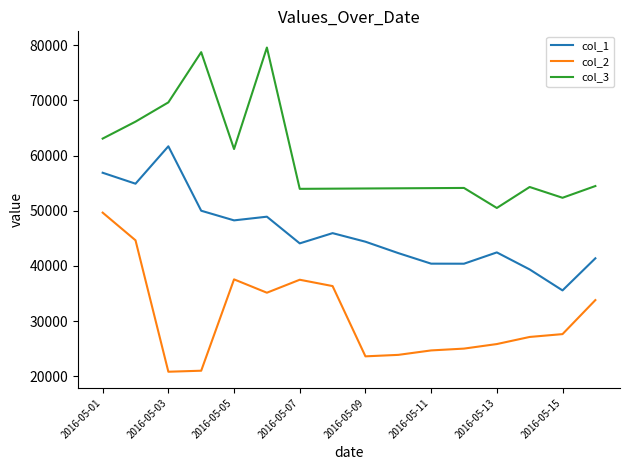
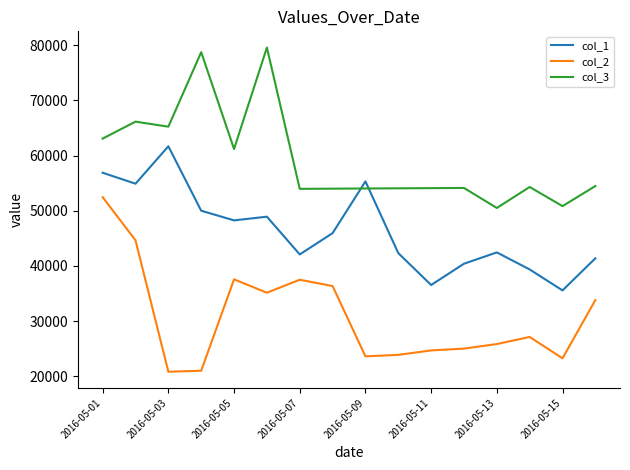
col_2, 2016-05-01: 50000 -> 52000
col_3, 2016-05-03: 70000 -> 65000
col_1, 2016-05-07: 44000 -> 42000
col_1, 2016-05-09: 44000 -> 55000
col_1, 2016-05-11: 40000 -> 37000
col_2, 2016-05-15: 28000 -> 23000
col_3, 2016-05-15: 52000 -> 51000
